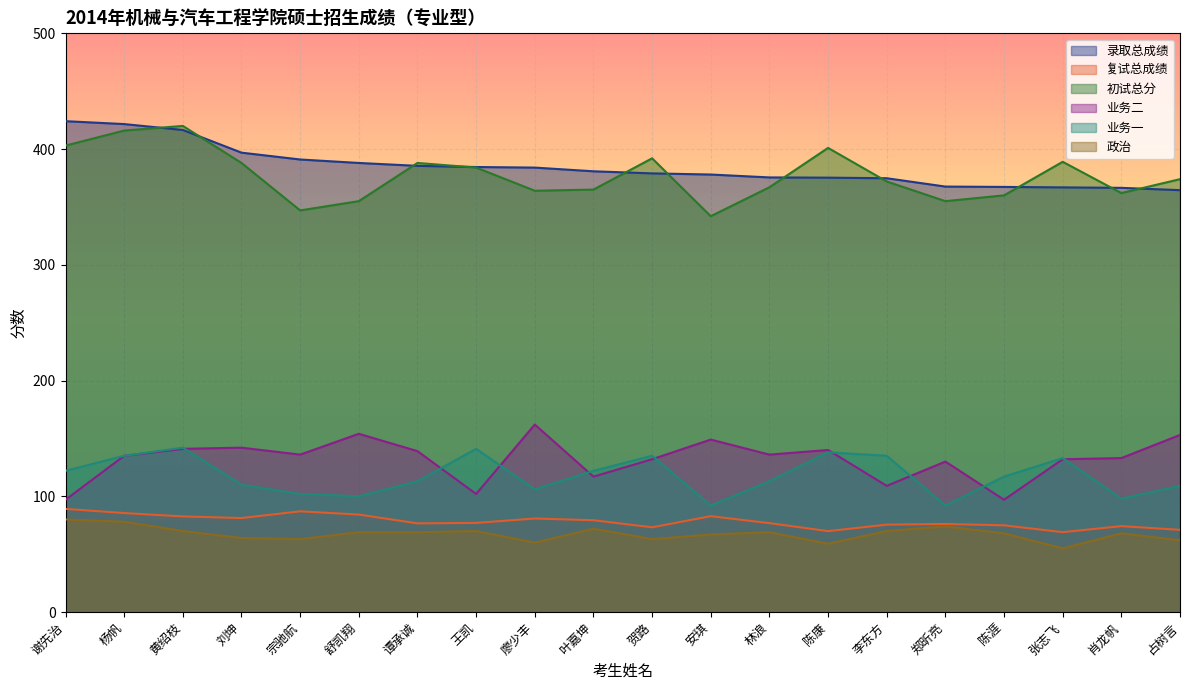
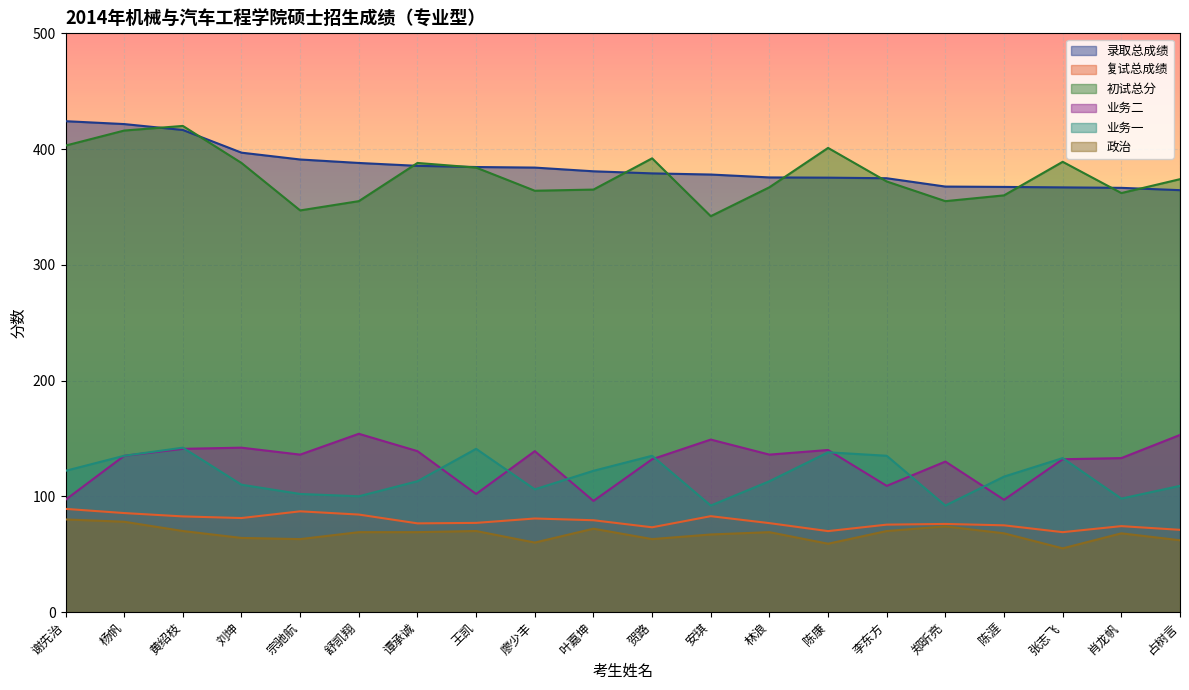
业务二, 廖少丰: 162 -> 139
业务二, 叶嘉坤: 117 -> 96
